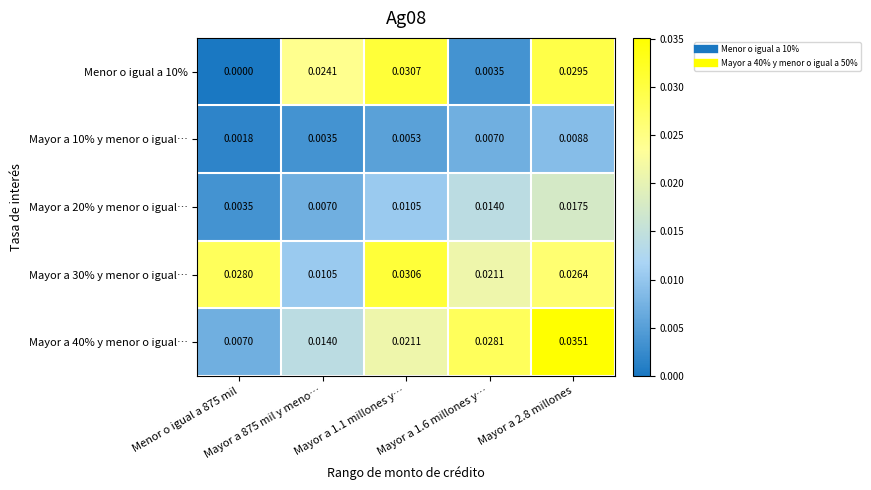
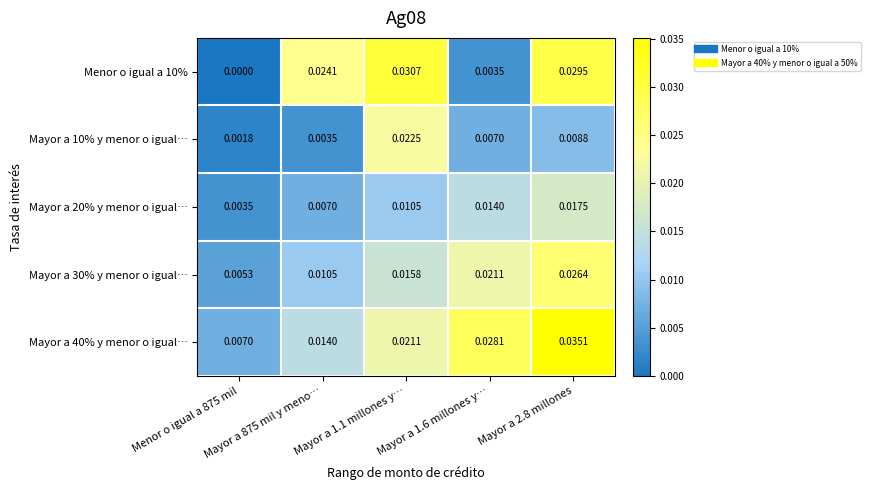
Mayor a 10% y menor o igual…, Mayor a 1.1 millones y…: 0.0053 -> 0.0225
Mayor a 30% y menor o igual…, Menor o igual a 875 mil: 0.0280 -> 0.0053
Mayor a 30% y menor o igual…, Mayor a 1.1 millones y…: 0.0306 -> 0.0158
